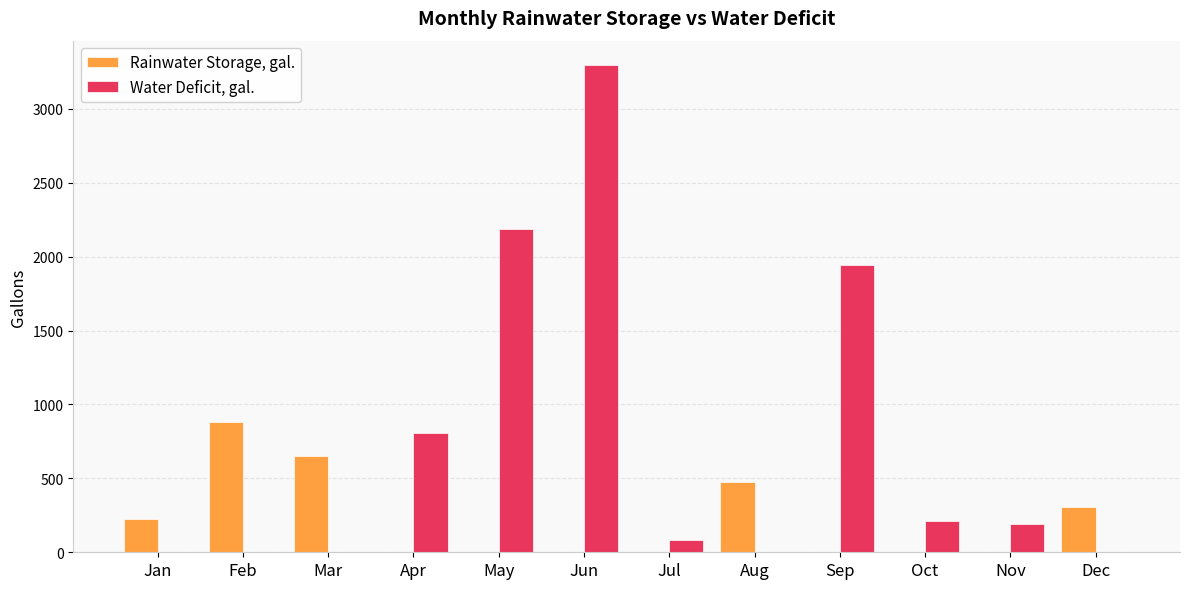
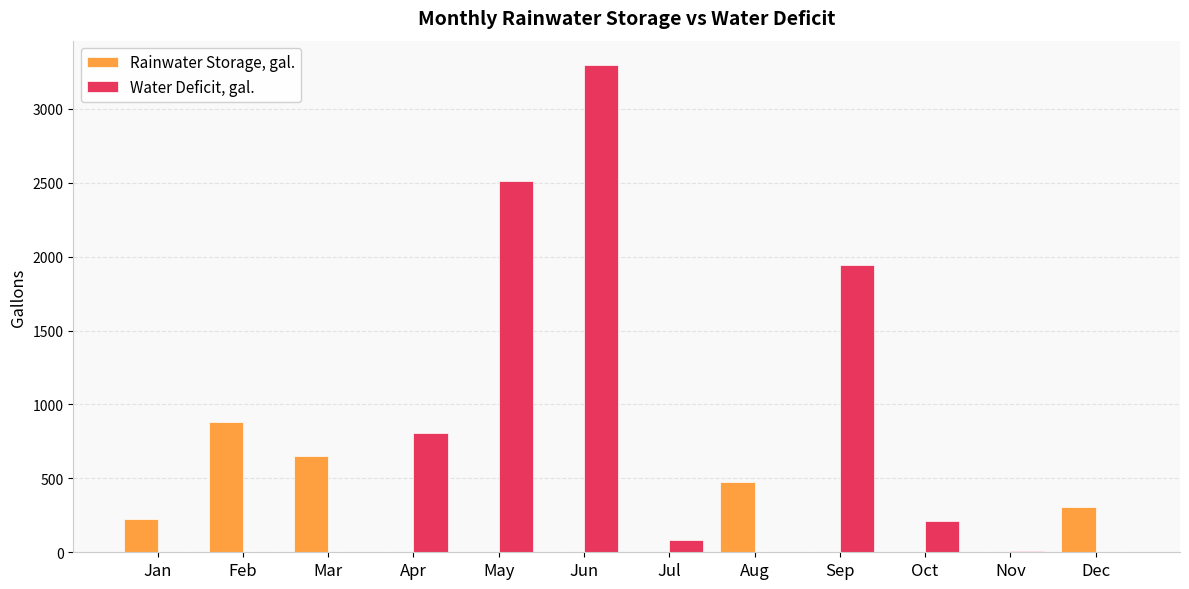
Water Deficit, gal., May: 2180 -> 2510
Water Deficit, gal., Nov: 190 -> 10
